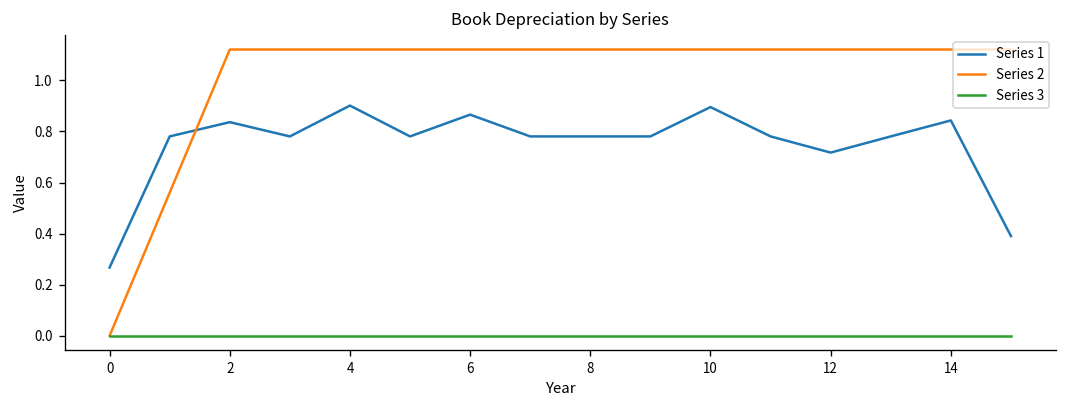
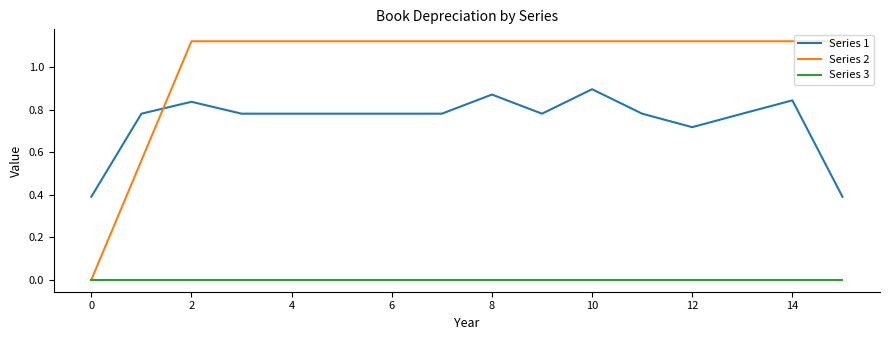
Series 1, 0: 0.27 -> 0.39
Series 1, 4: 0.90 -> 0.78
Series 1, 6: 0.87 -> 0.78
Series 1, 8: 0.78 -> 0.87
